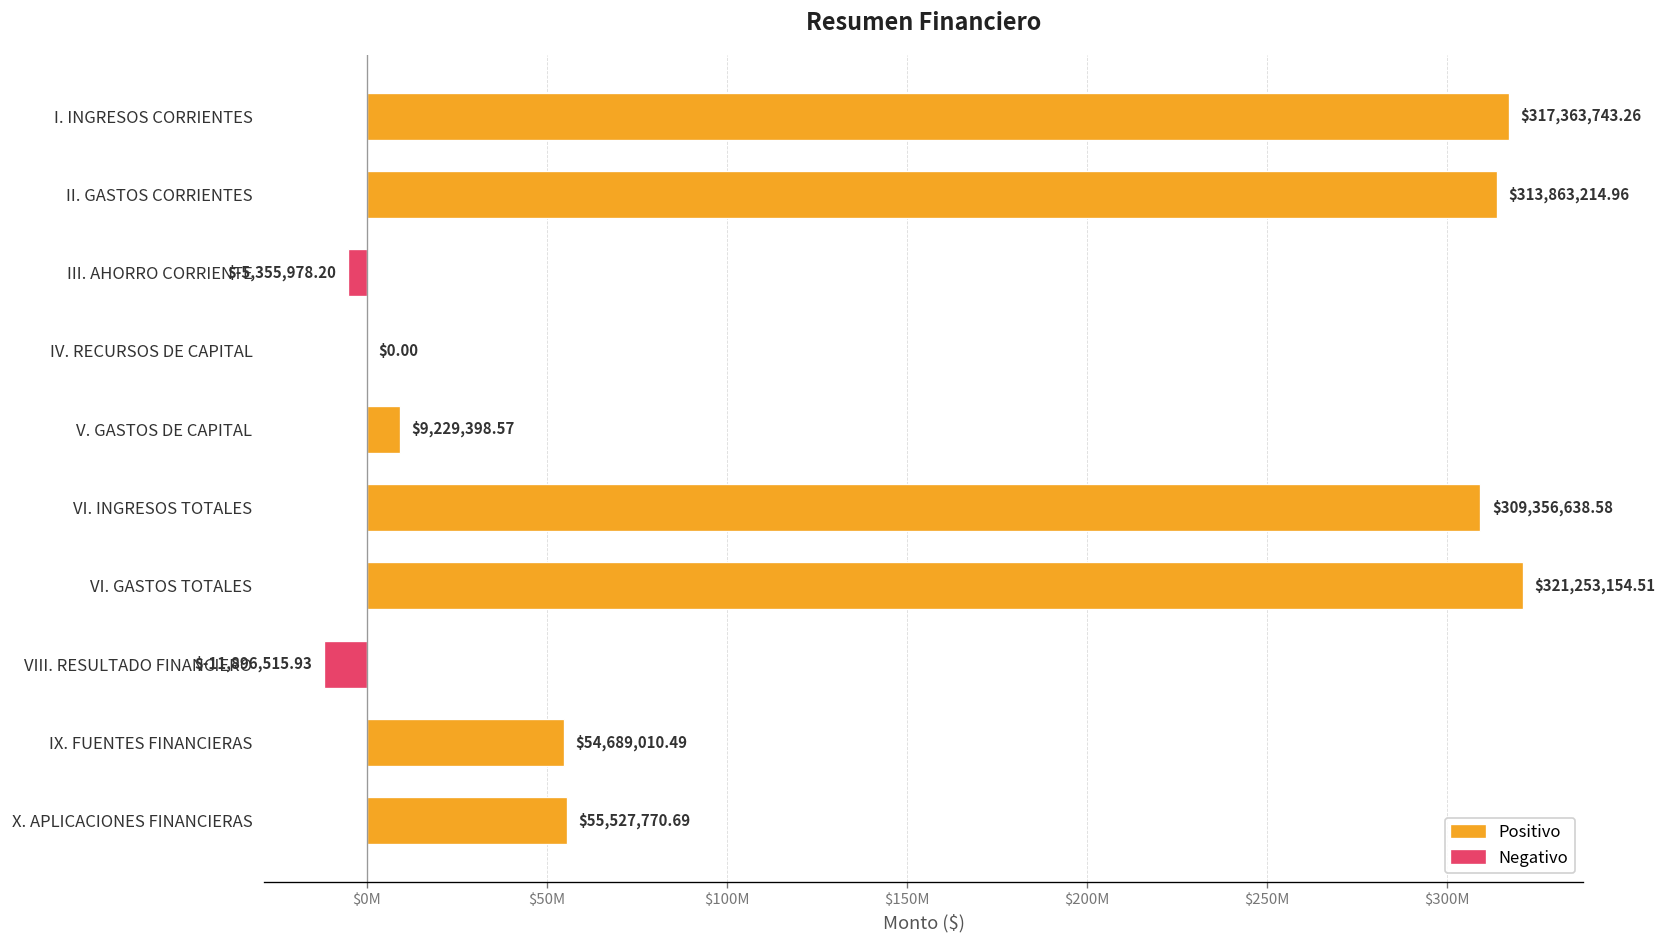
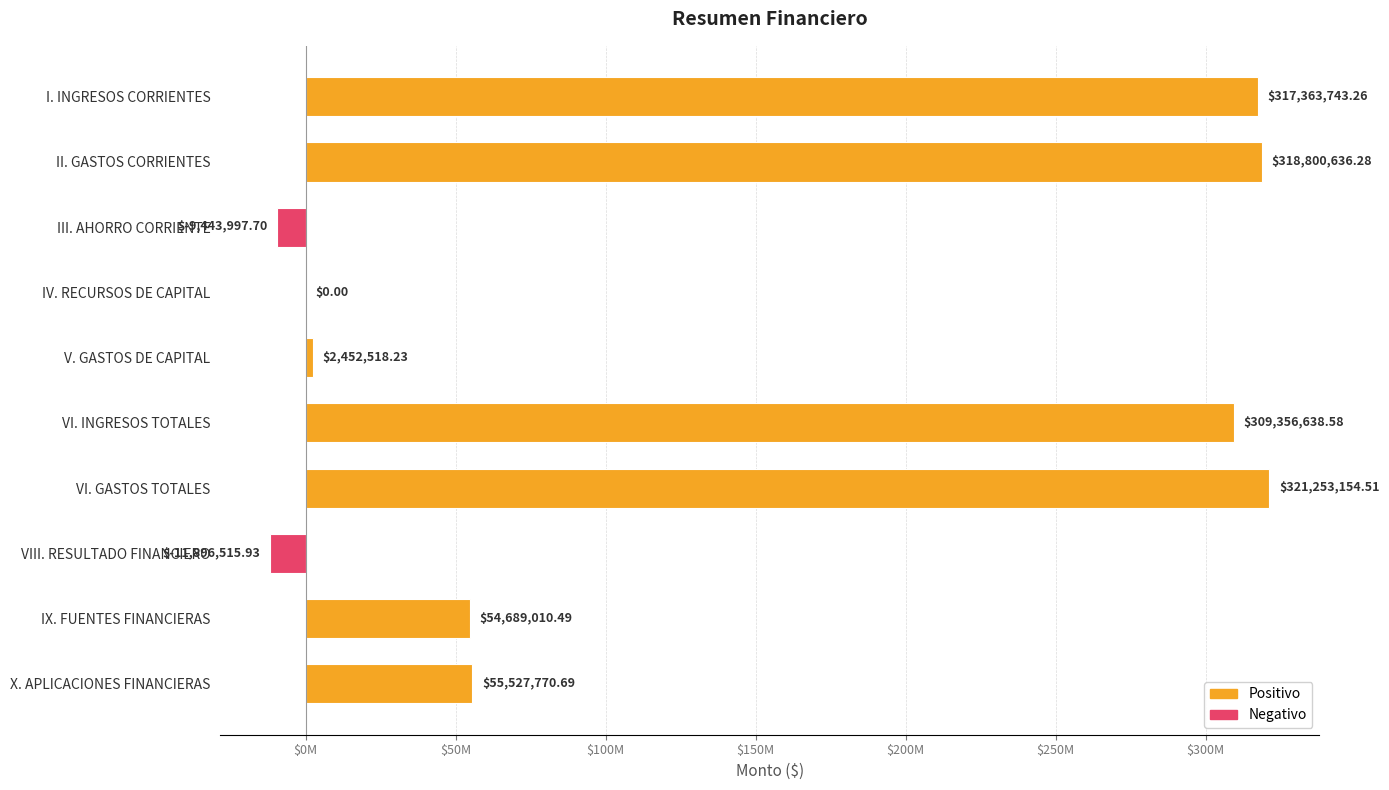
II. GASTOS CORRIENTES: $313,863,214.96 -> $318,800,636.28
III. AHORRO CORRIENTE: $-5,355,978.20 -> $-9,443,997.70
V. GASTOS DE CAPITAL: $9,229,398.57 -> $2,452,518.23
